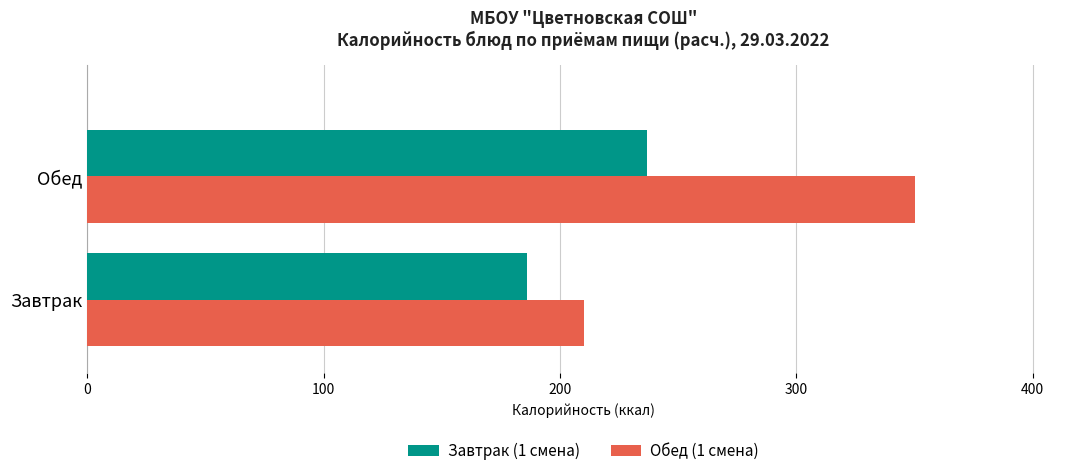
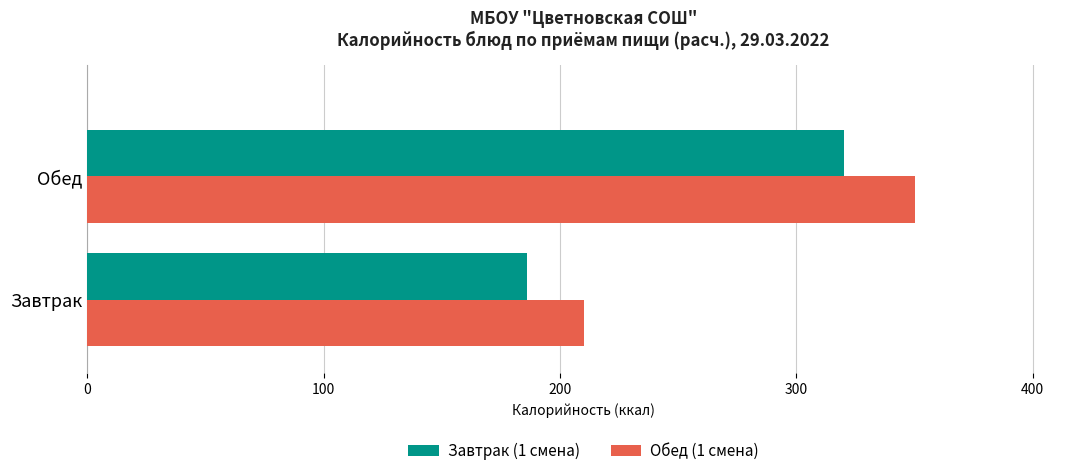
Завтрак (1 смена), Обед: 237 -> 320
